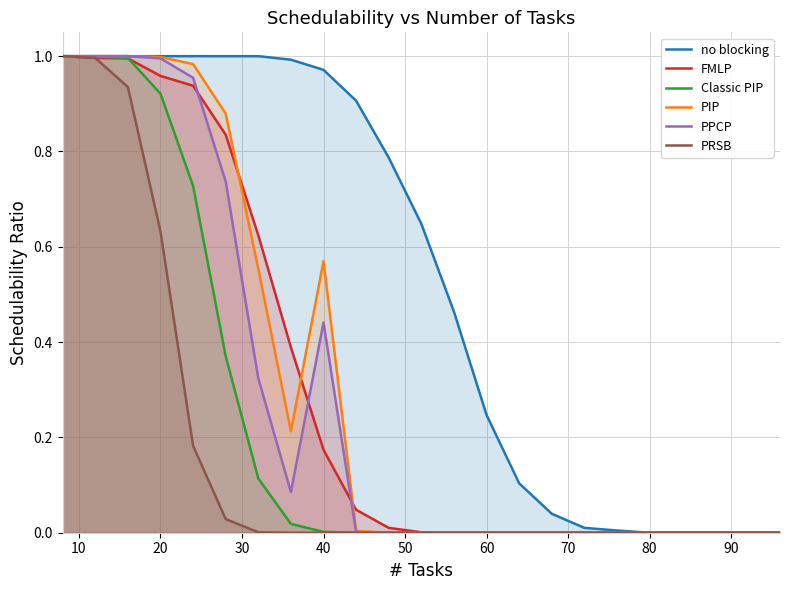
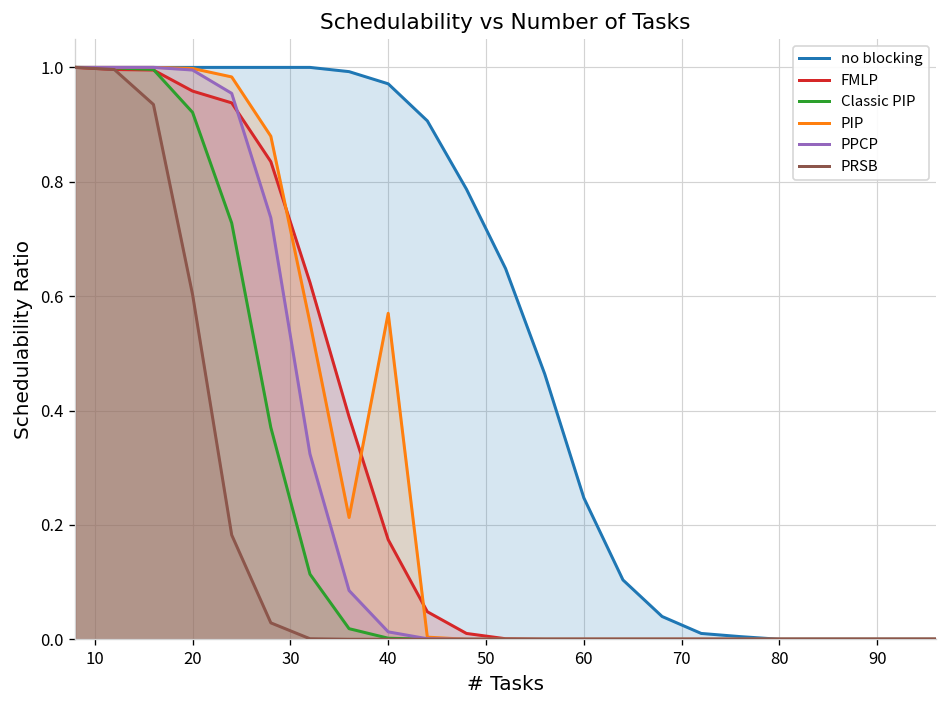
PRSB, 20: 0.63 -> 0.60
PPCP, 40: 0.44 -> 0.01
